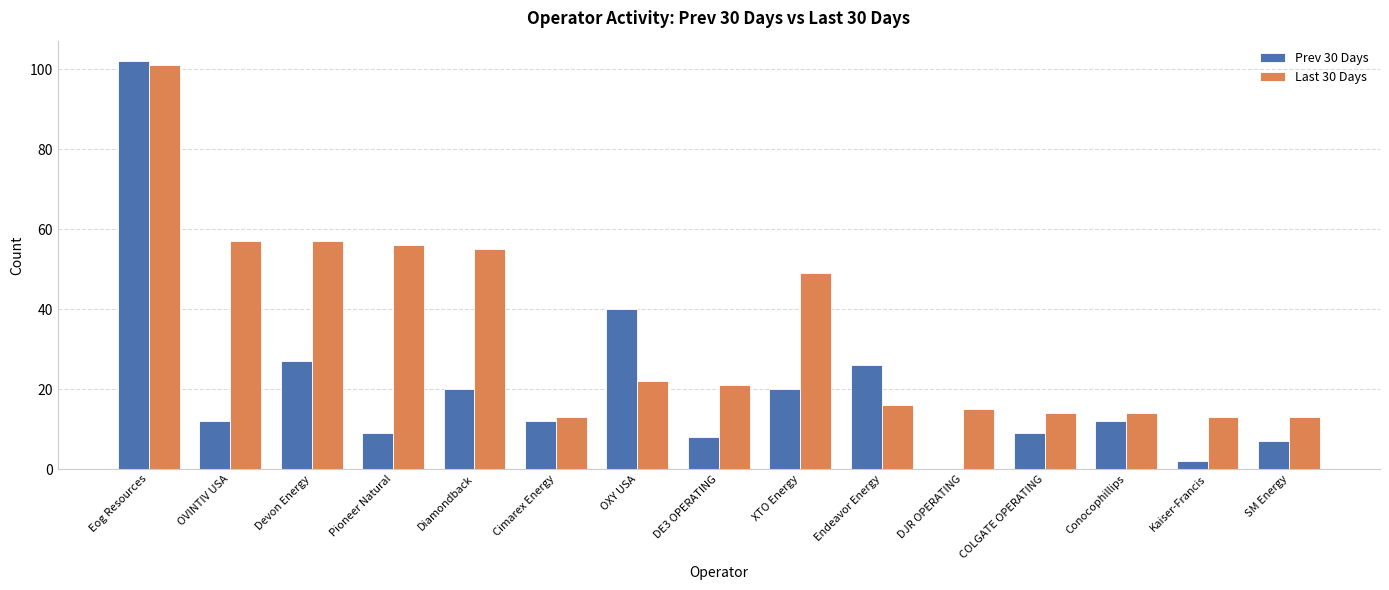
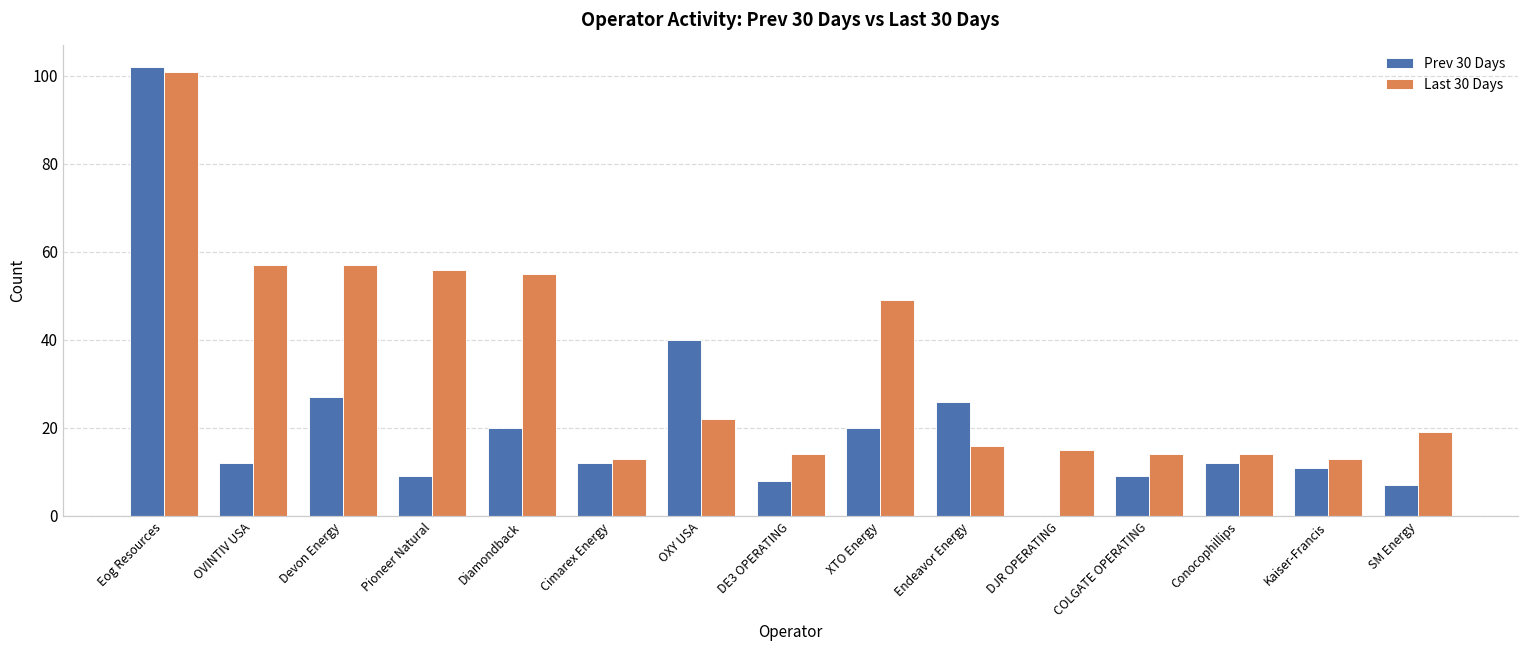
Last 30 Days, DE3 OPERATING: 21 -> 14
Prev 30 Days, Kaiser-Francis: 2 -> 11
Last 30 Days, SM Energy: 13 -> 19
